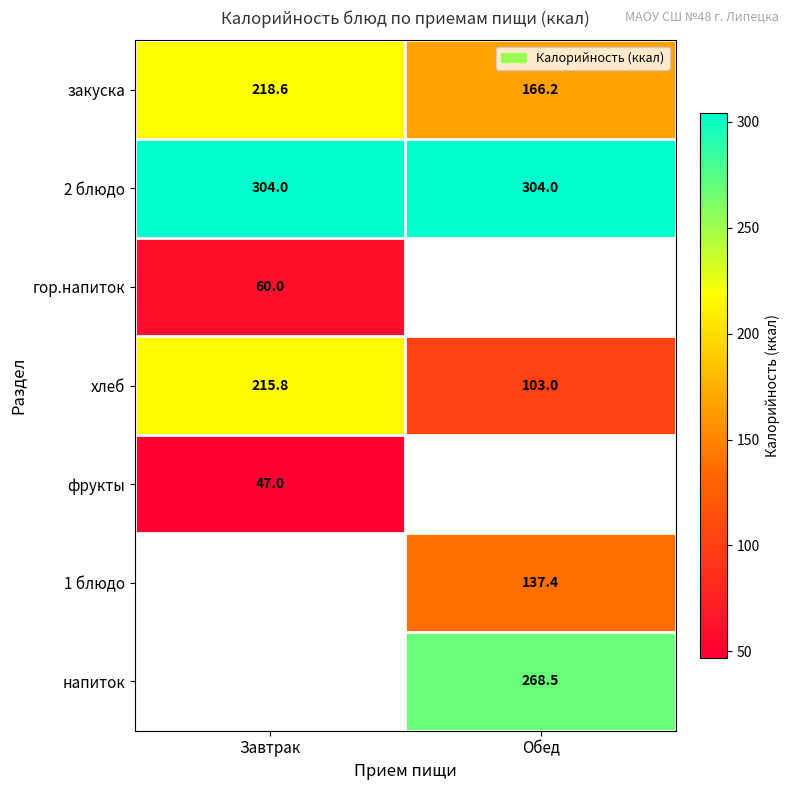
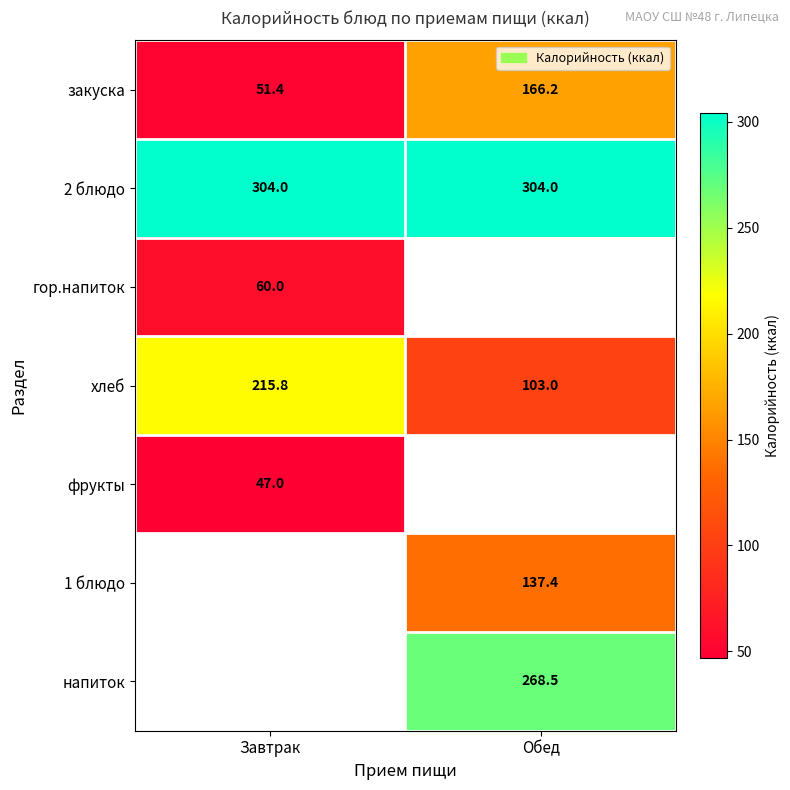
закуска, Завтрак: 218.6 -> 51.4
